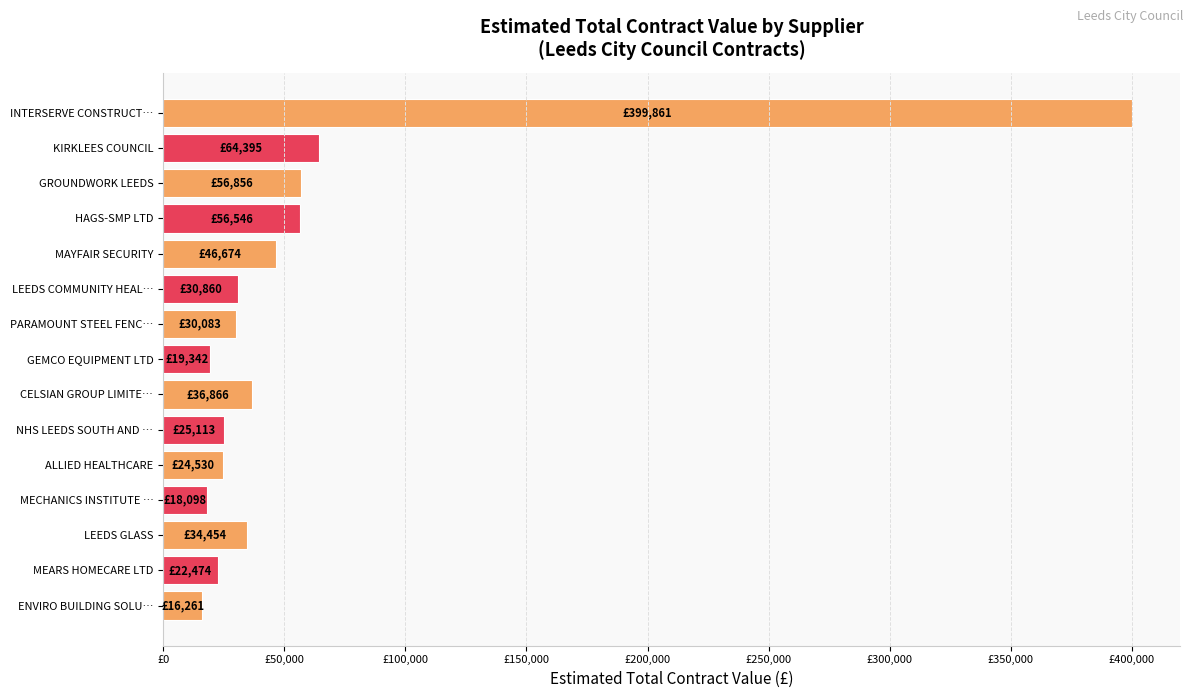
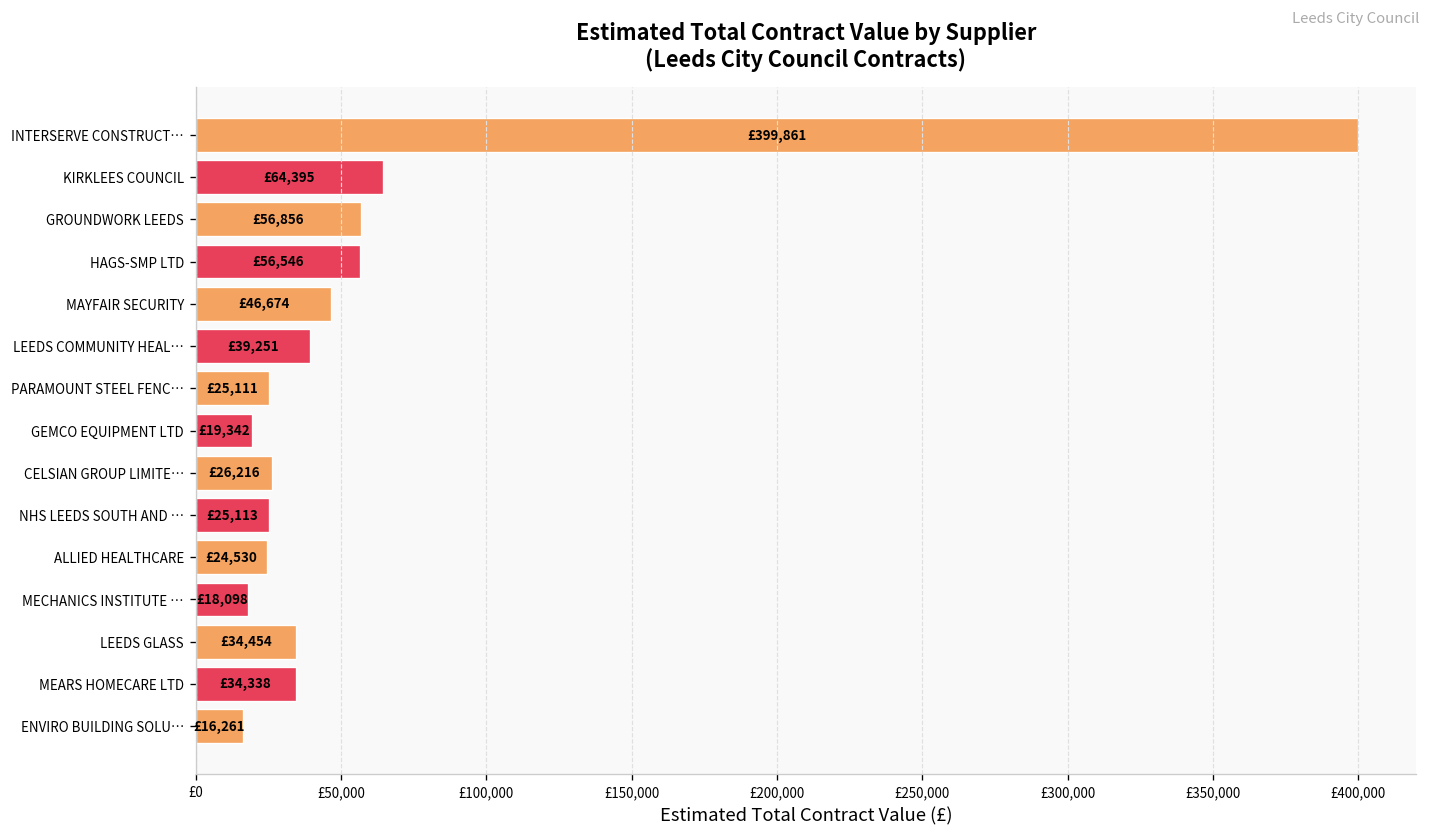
LEEDS COMMUNITY HEAL…: £30,860 -> £39,251
PARAMOUNT STEEL FENC…: £30,083 -> £25,111
CELSIAN GROUP LIMITE…: £36,866 -> £26,216
MEARS HOMECARE LTD: £22,474 -> £34,338
